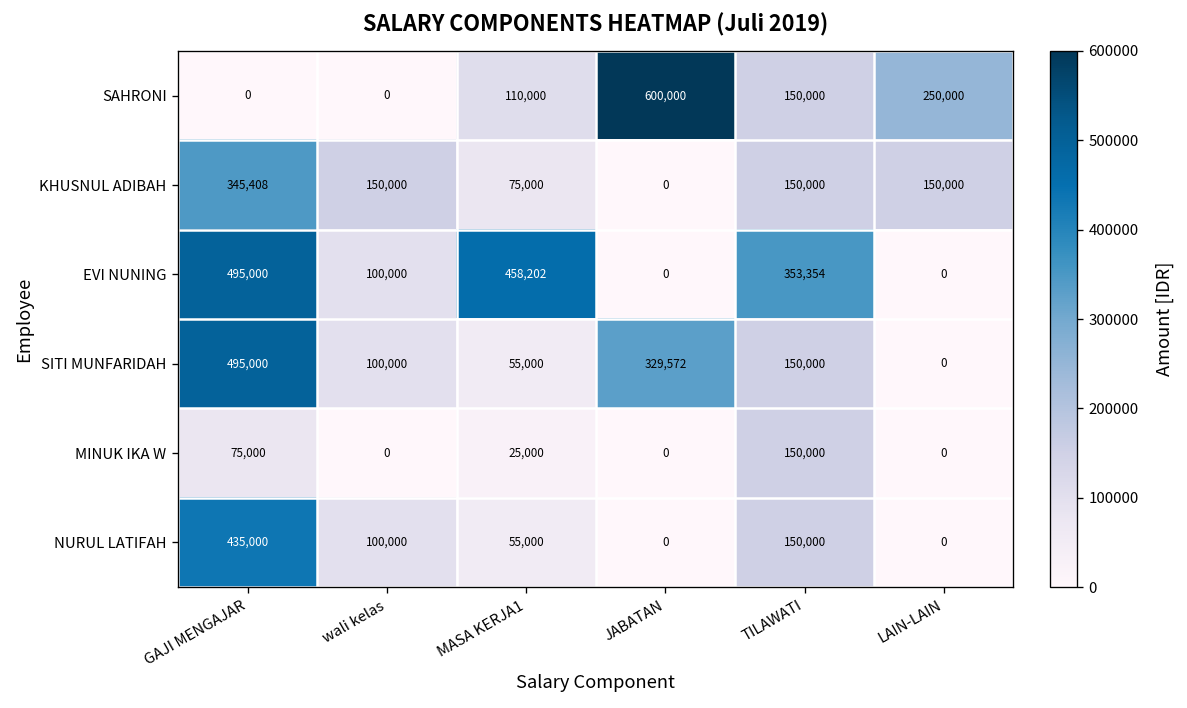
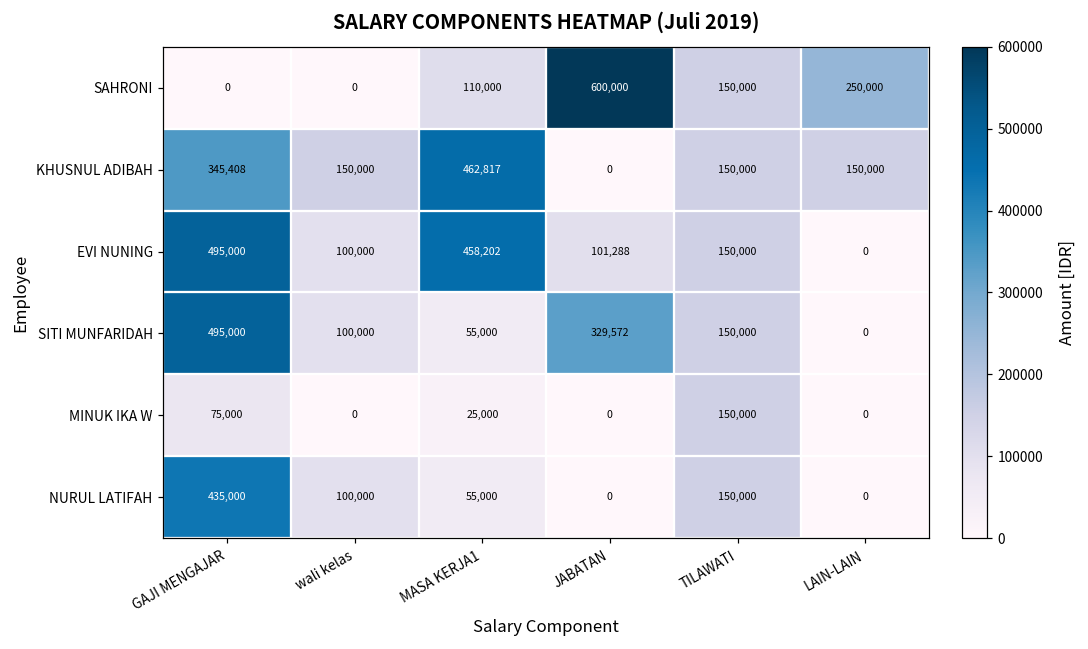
KHUSNUL ADIBAH, MASA KERJA1: 75,000 -> 462,817
EVI NUNING, JABATAN: 0 -> 101,288
EVI NUNING, TILAWATI: 353,354 -> 150,000
